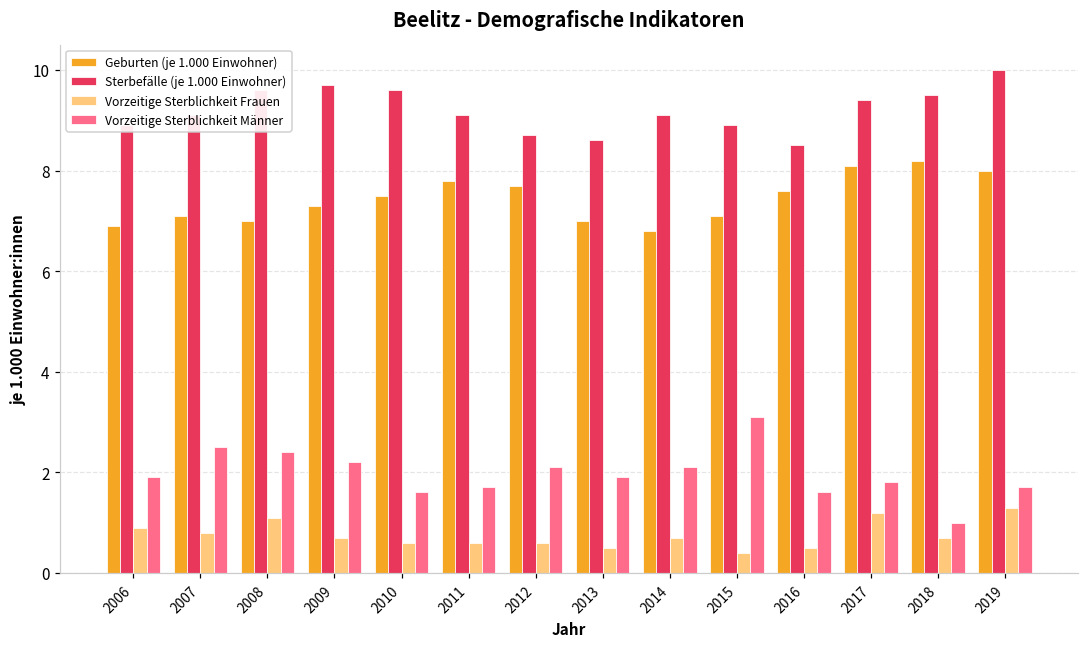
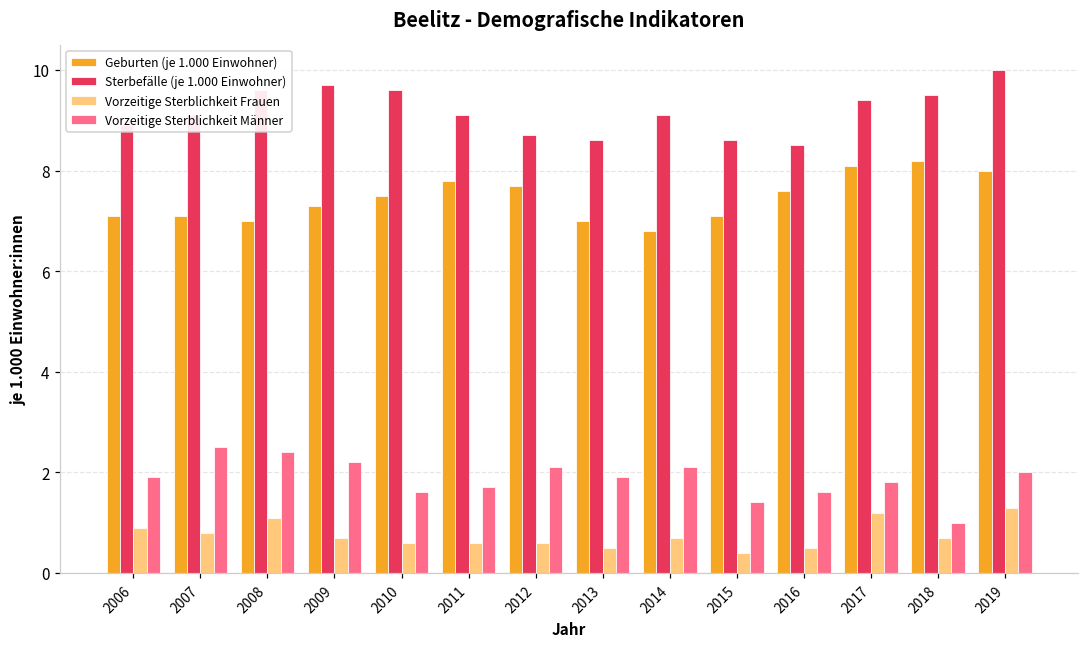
Geburten (je 1.000 Einwohner), 2006: 6.9 -> 7.1
Sterbefälle (je 1.000 Einwohner), 2015: 8.9 -> 8.6
Vorzeitige Sterblichkeit Männer, 2015: 3.1 -> 1.4
Vorzeitige Sterblichkeit Männer, 2019: 1.7 -> 2.0
